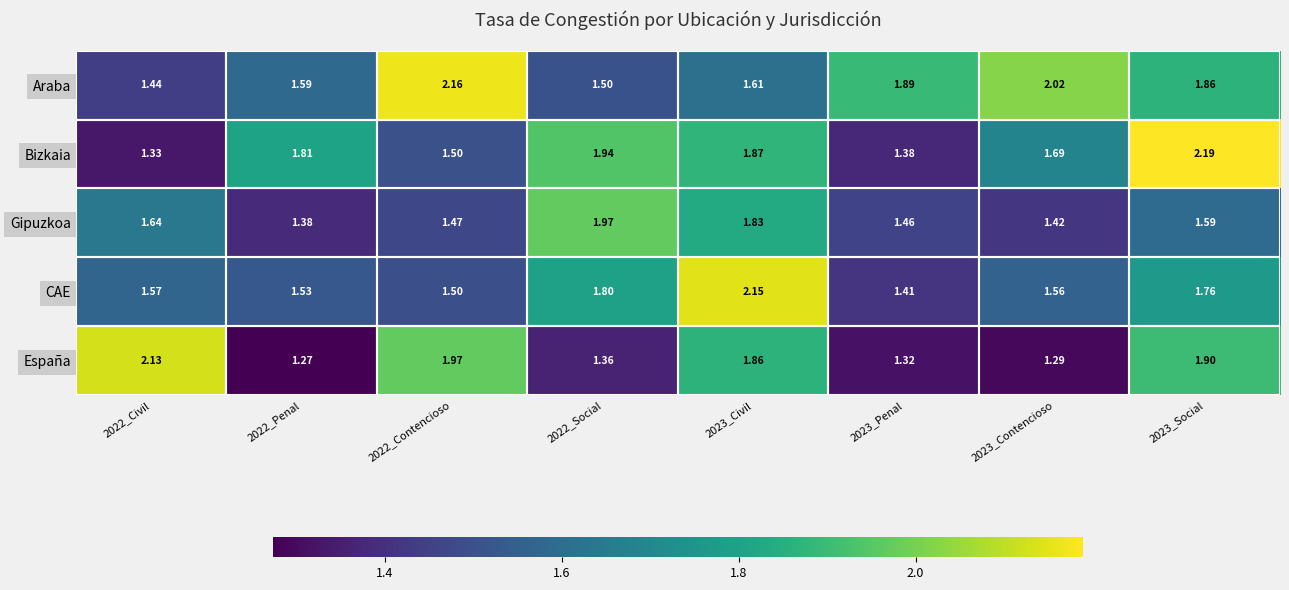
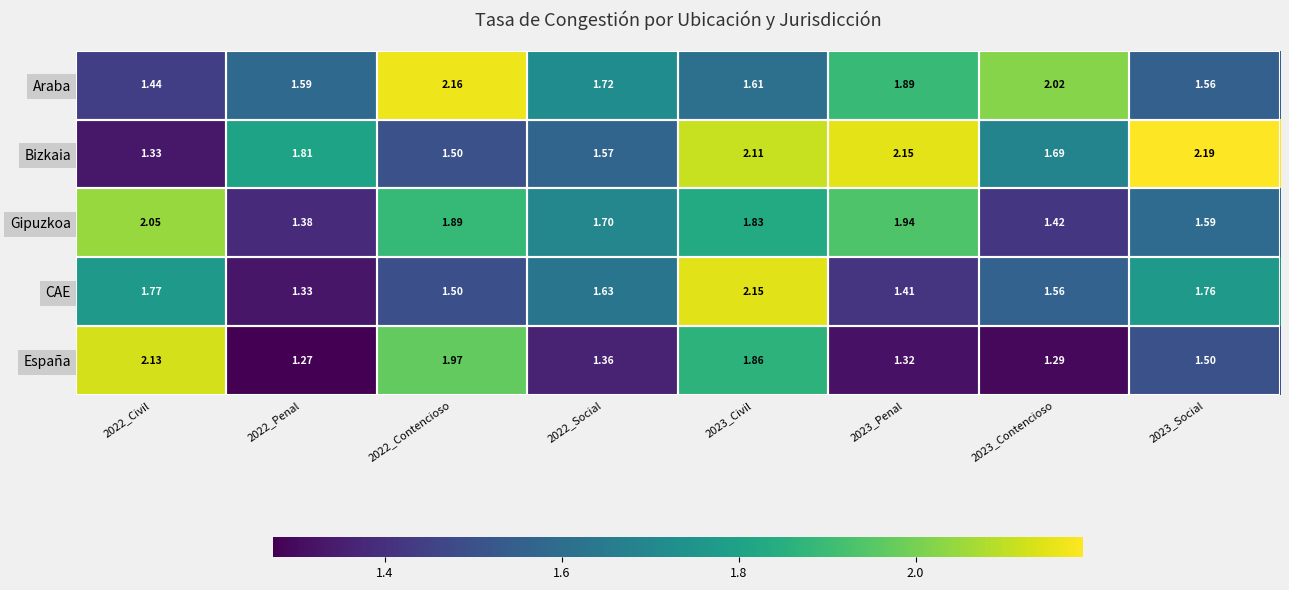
Araba, 2022_Social: 1.50 -> 1.72
Araba, 2023_Social: 1.86 -> 1.56
Bizkaia, 2022_Social: 1.94 -> 1.57
Bizkaia, 2023_Civil: 1.87 -> 2.11
Bizkaia, 2023_Penal: 1.38 -> 2.15
Gipuzkoa, 2022_Civil: 1.64 -> 2.05
Gipuzkoa, 2022_Contencioso: 1.47 -> 1.89
Gipuzkoa, 2022_Social: 1.97 -> 1.70
Gipuzkoa, 2023_Penal: 1.46 -> 1.94
CAE, 2022_Civil: 1.57 -> 1.77
CAE, 2022_Penal: 1.53 -> 1.33
CAE, 2022_Social: 1.80 -> 1.63
España, 2023_Social: 1.90 -> 1.50
